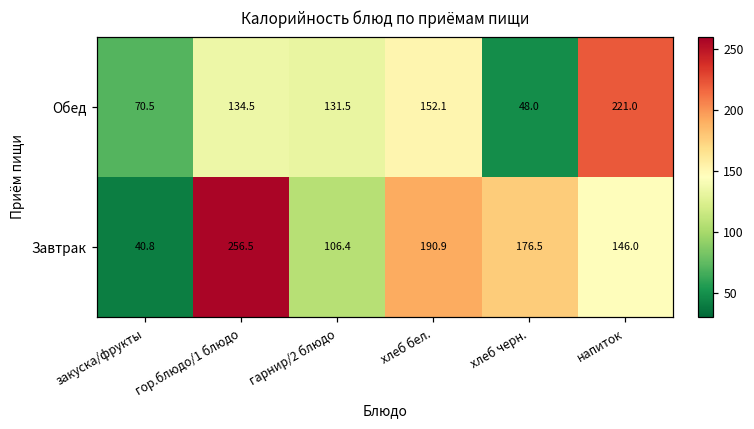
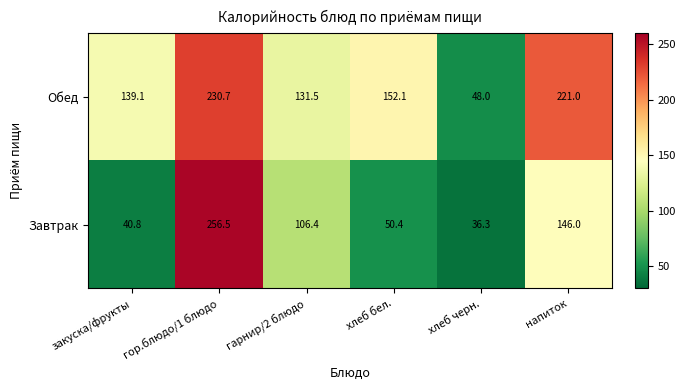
Обед, закуска/фрукты: 70.5 -> 139.1
Обед, гор.блюдо/1 блюдо: 134.5 -> 230.7
Завтрак, хлеб бел.: 190.9 -> 50.4
Завтрак, хлеб черн.: 176.5 -> 36.3
